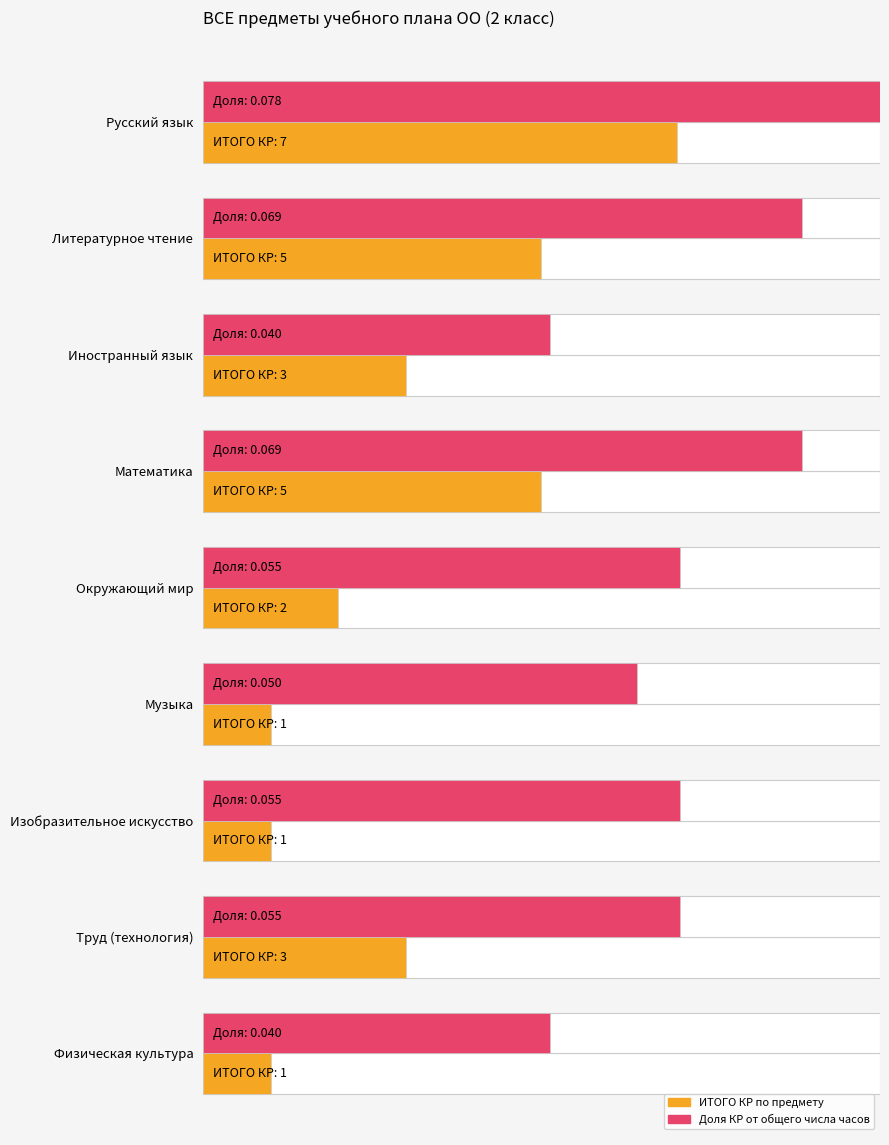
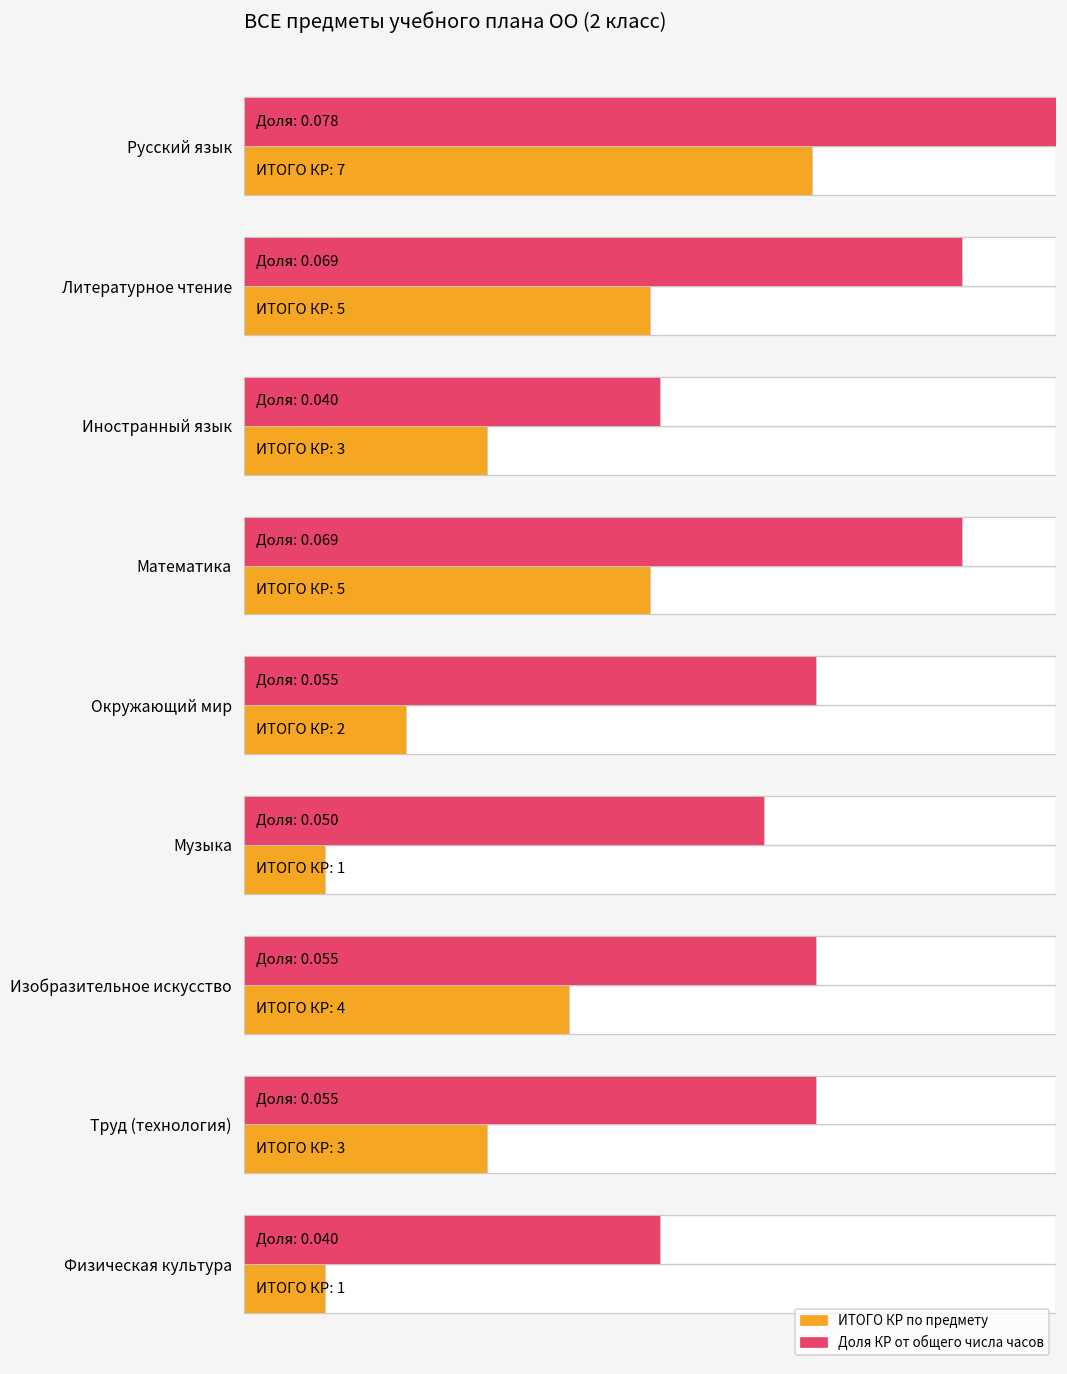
ИТОГО КР по предмету, Изобразительное искусство: 1 -> 4
